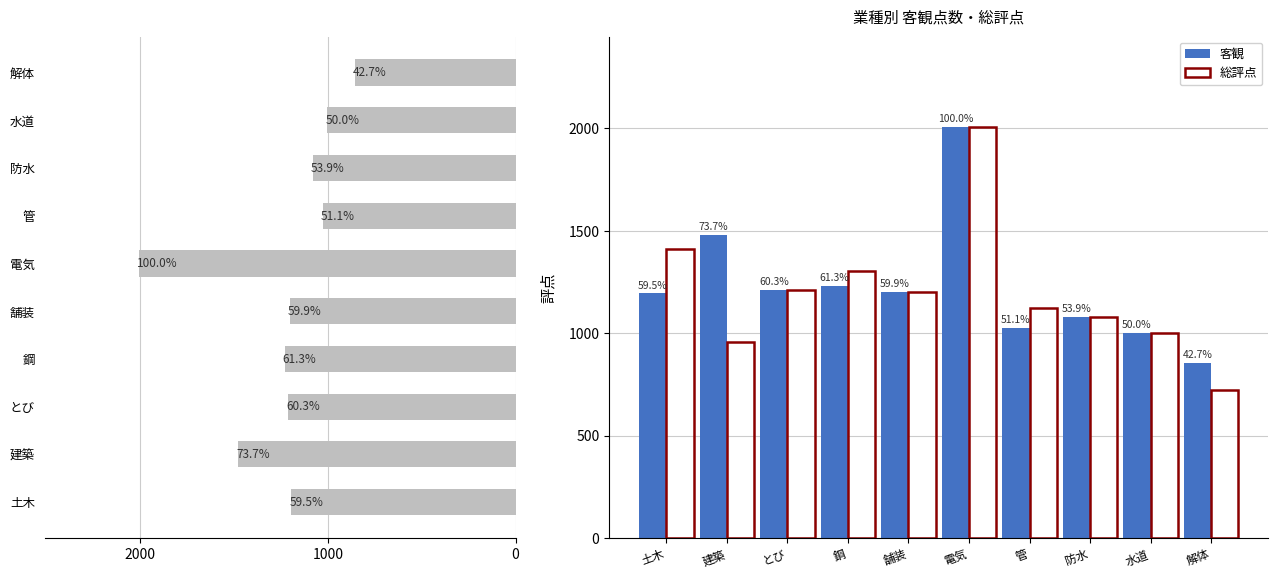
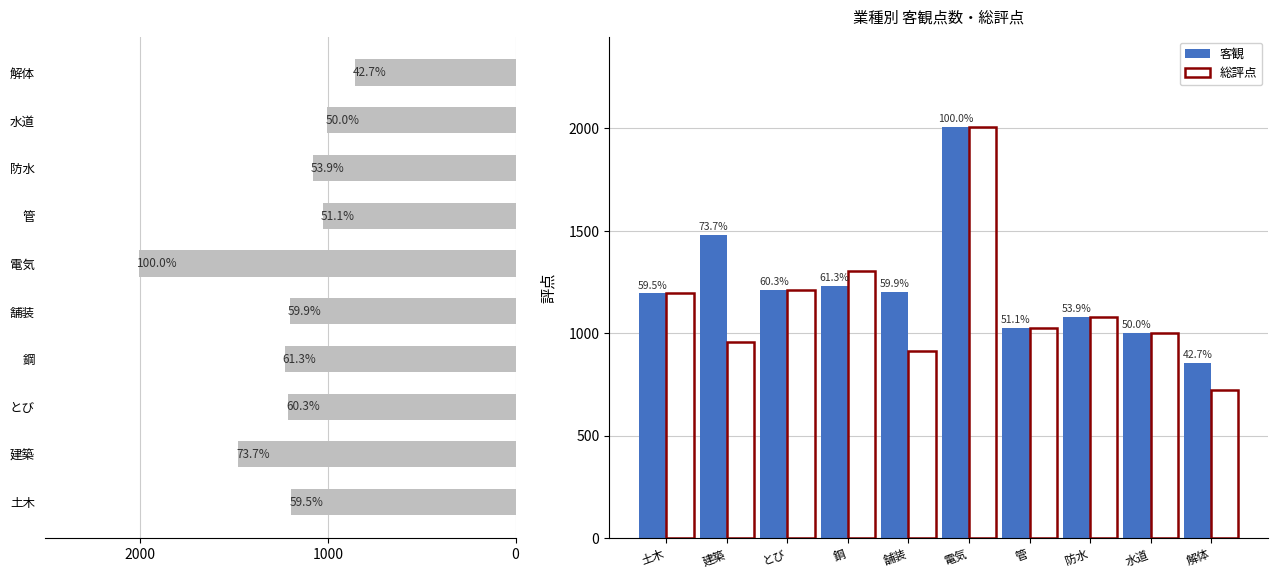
業種別 客観点数・総評点, 総評点, 土木: 1410 -> 1190
業種別 客観点数・総評点, 総評点, 舗装: 1200 -> 910
業種別 客観点数・総評点, 総評点, 管: 1130 -> 1030
